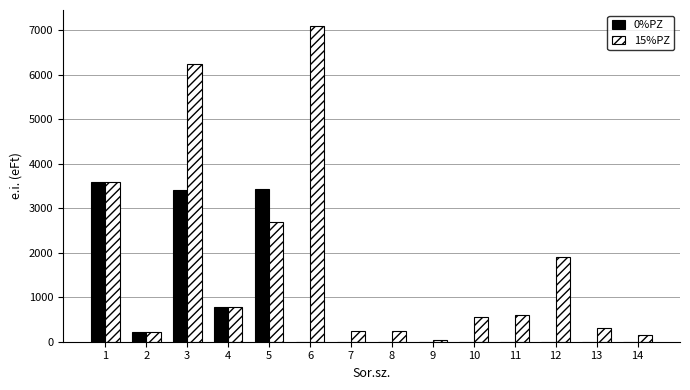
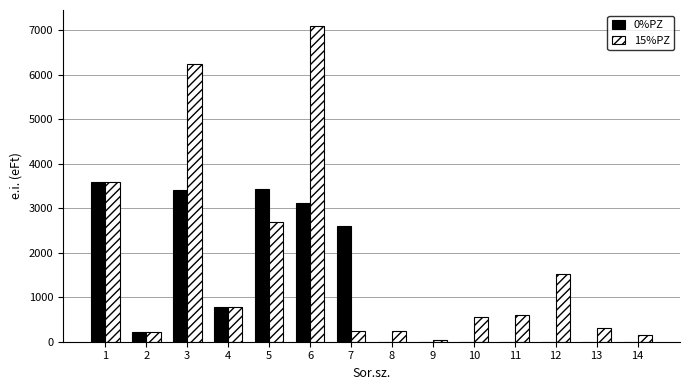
0%PZ, 6: 0 -> 3100
0%PZ, 7: 0 -> 2600
15%PZ, 12: 1900 -> 1500
